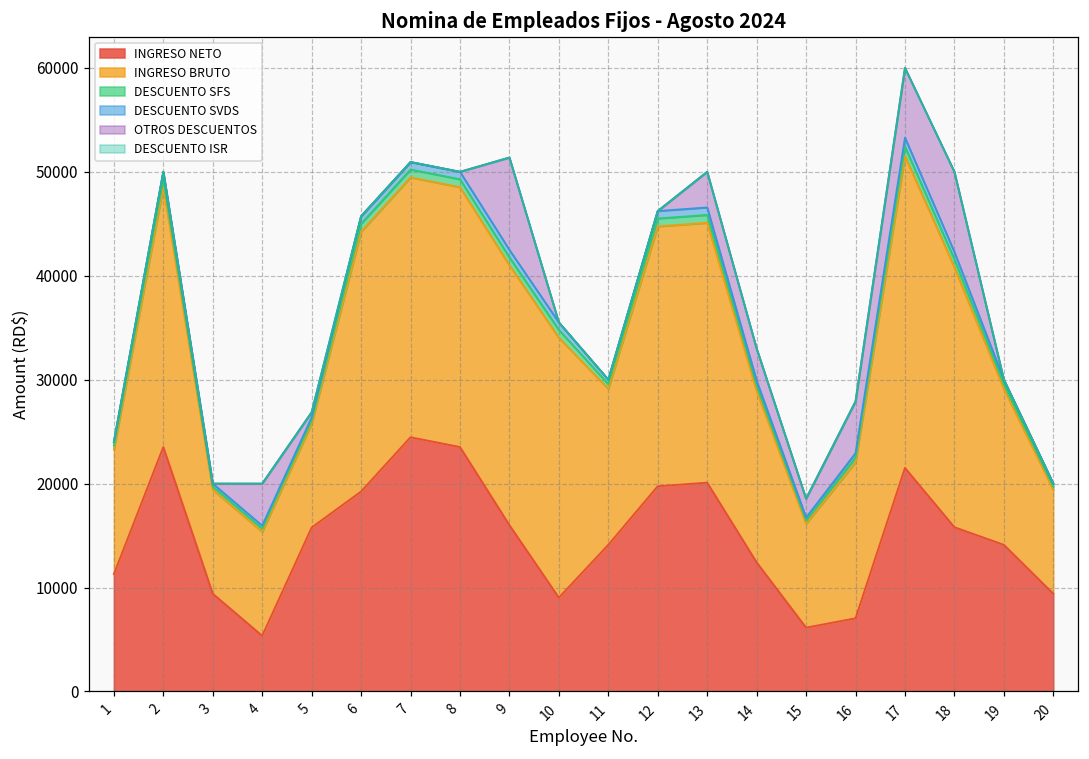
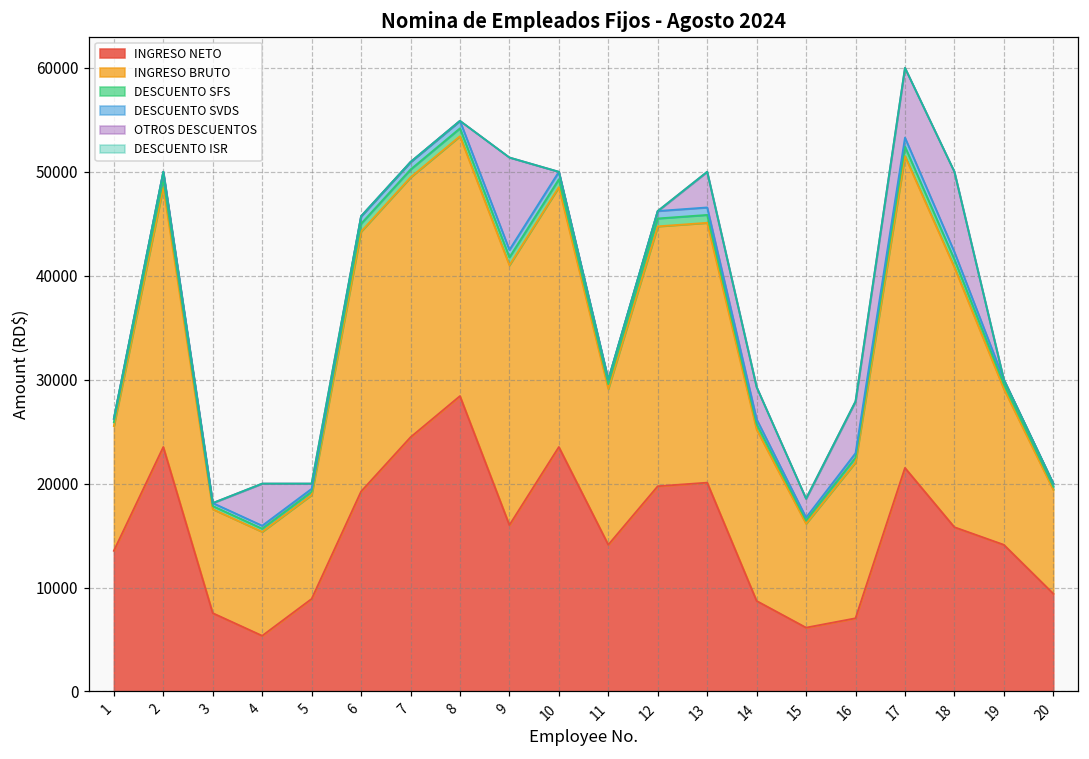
INGRESO NETO, 1: 11000 -> 14000
INGRESO NETO, 3: 9000 -> 8000
INGRESO NETO, 5: 16000 -> 9000
INGRESO NETO, 8: 24000 -> 28000
INGRESO NETO, 10: 9000 -> 24000
INGRESO NETO, 14: 12000 -> 9000
